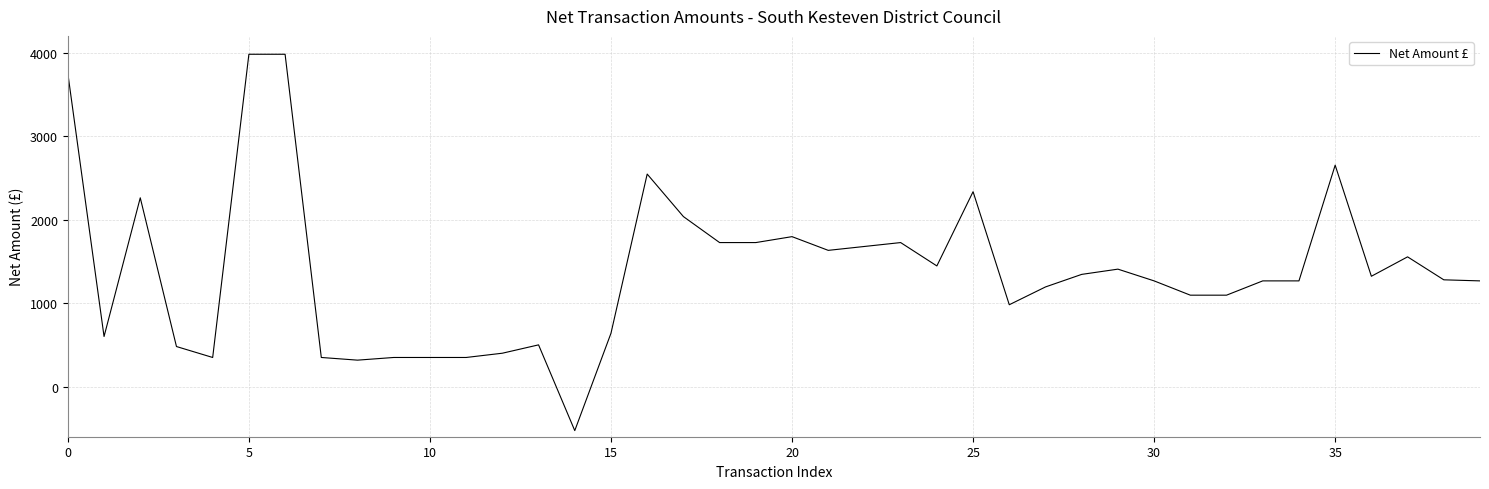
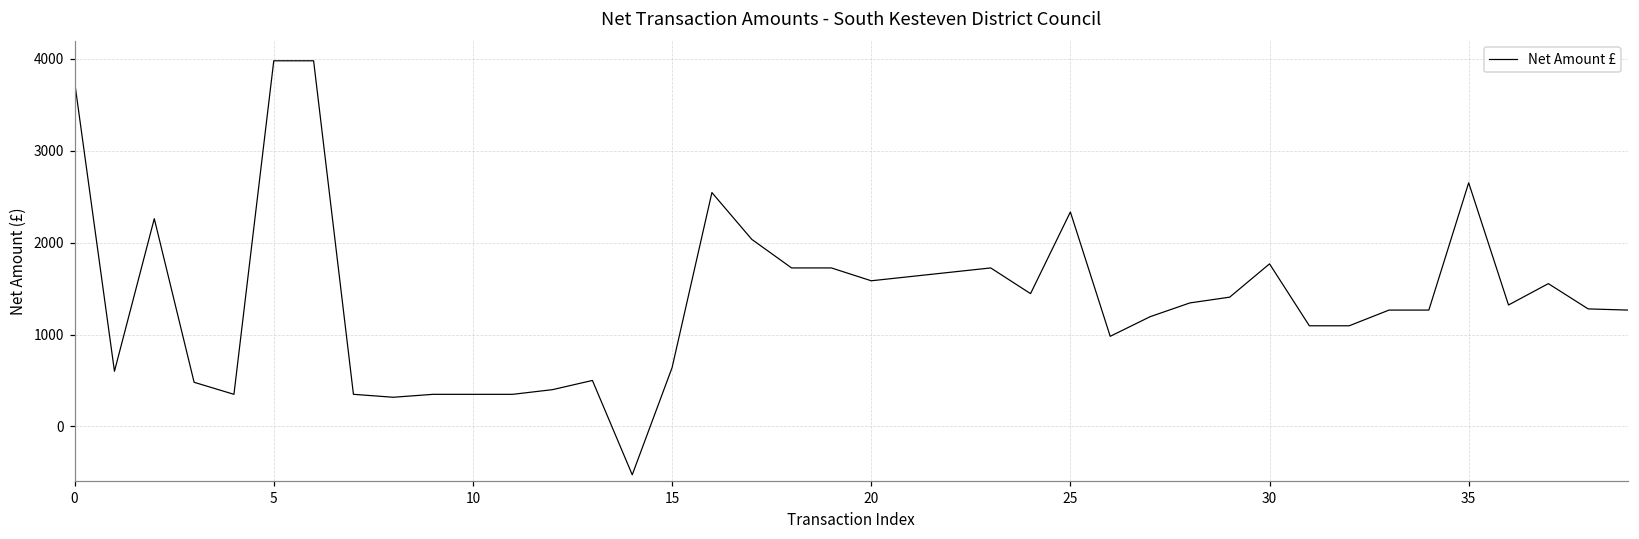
20: 1800 -> 1600
30: 1300 -> 1800
